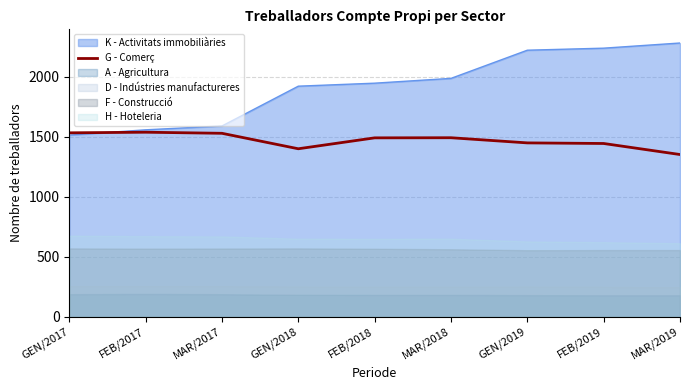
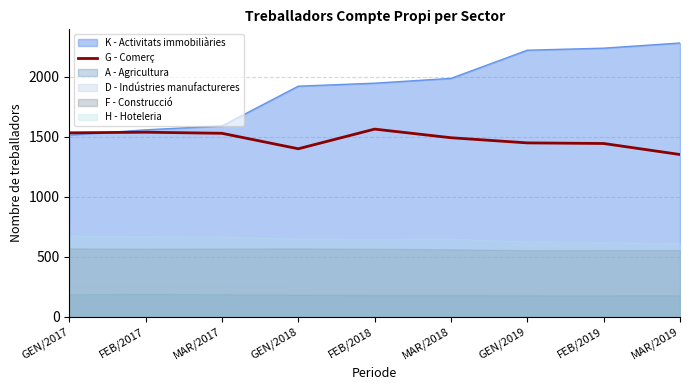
G - Comerç, FEB/2018: 1490 -> 1560
